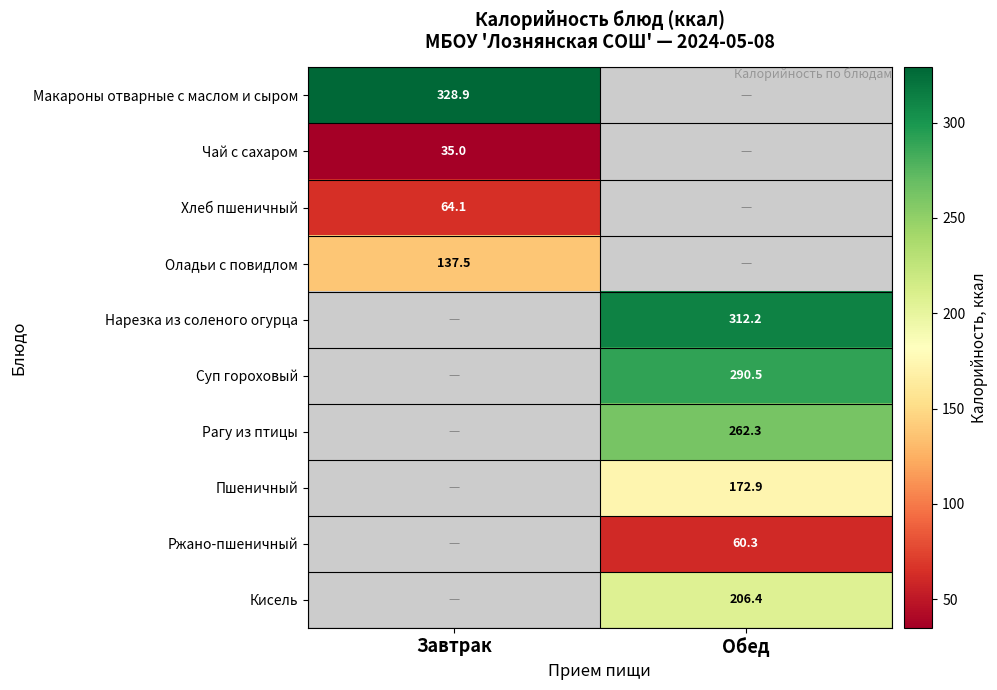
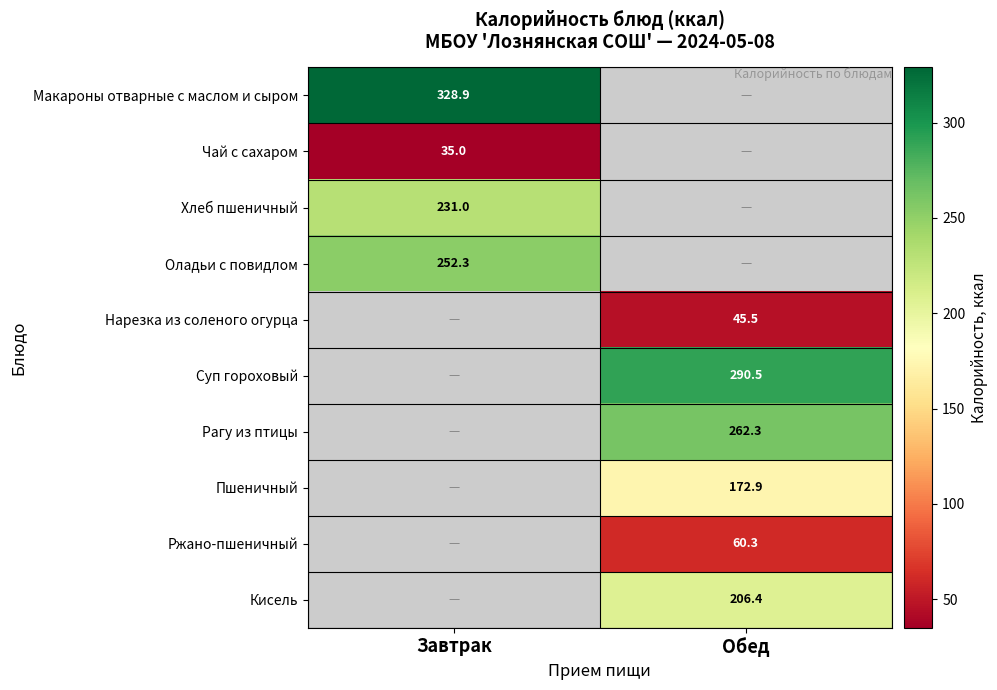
Хлеб пшеничный, Завтрак: 64.1 -> 231.0
Оладьи с повидлом, Завтрак: 137.5 -> 252.3
Нарезка из соленого огурца, Обед: 312.2 -> 45.5
